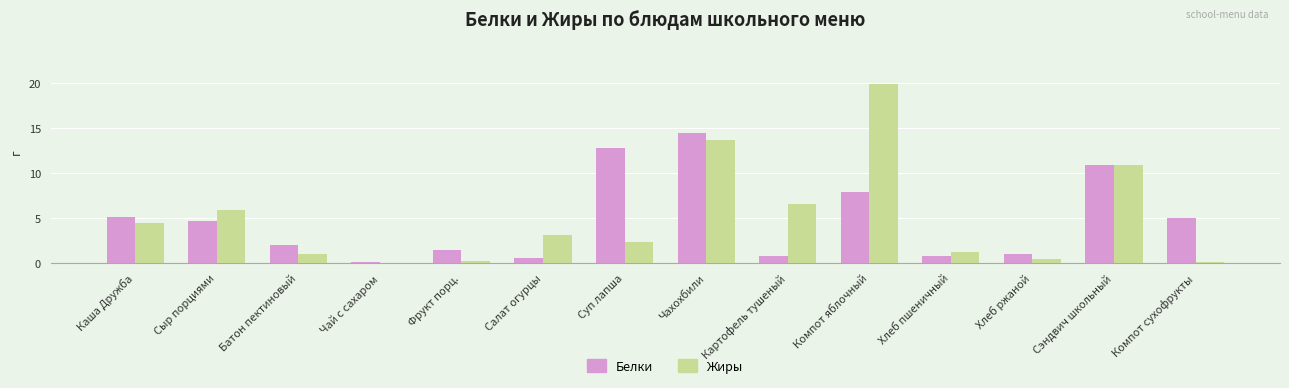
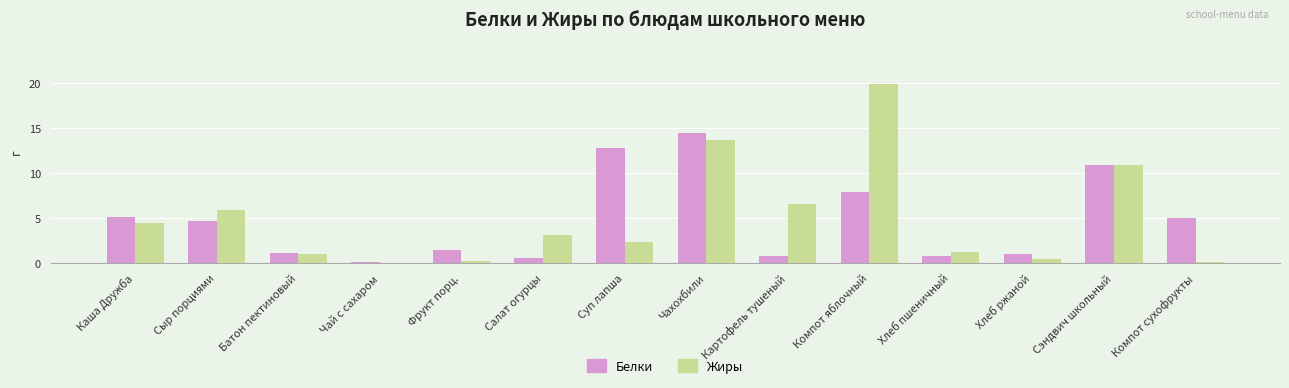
Белки, Батон пектиновый: 2 -> 1
